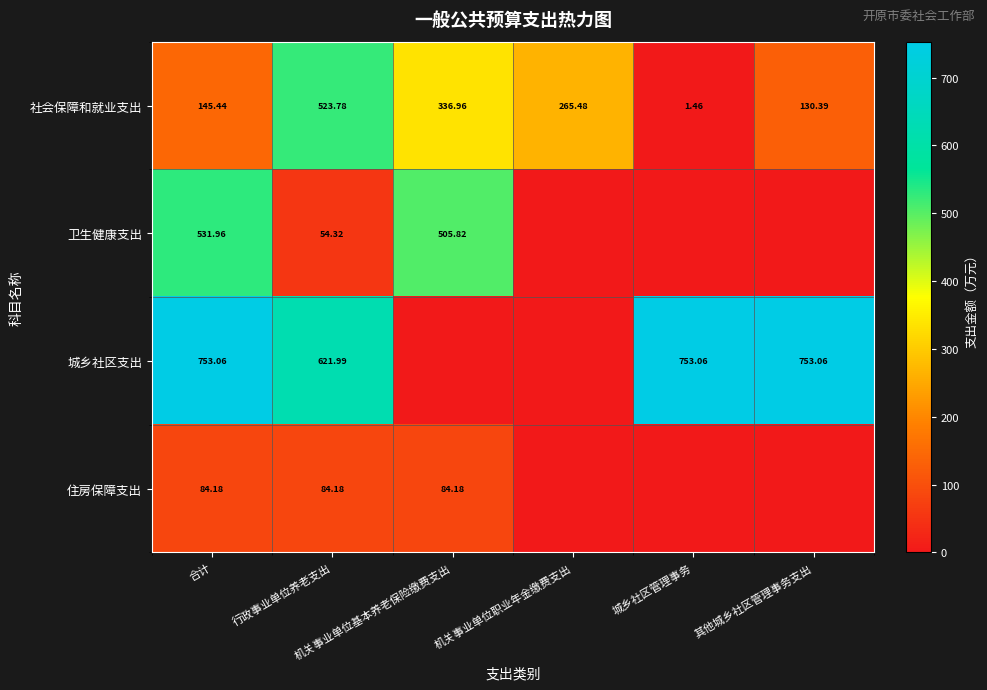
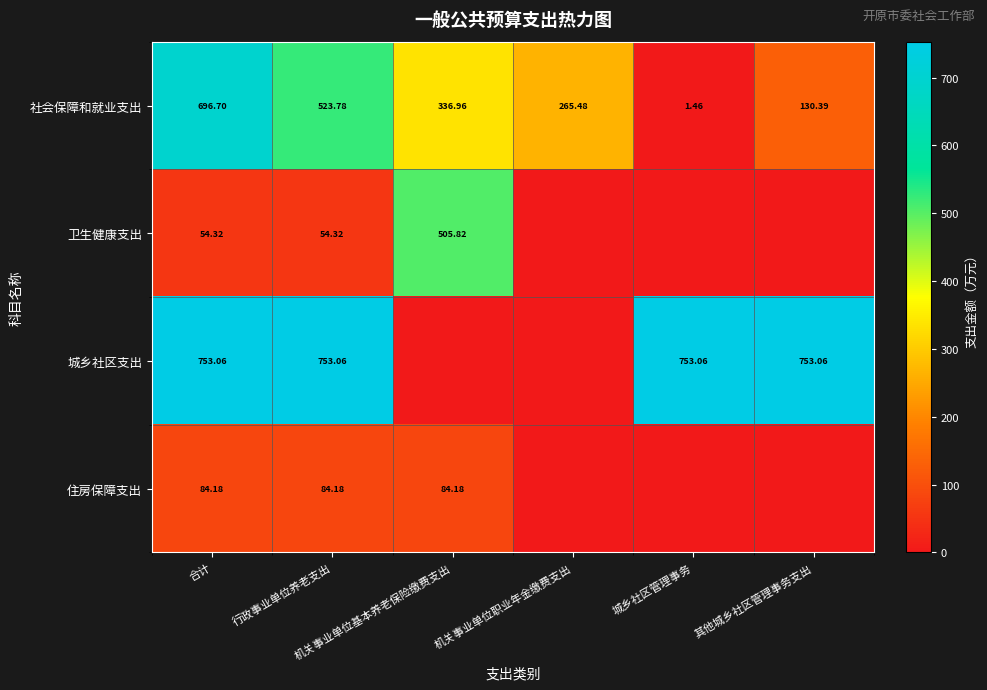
社会保障和就业支出, 合计: 145.44 -> 696.70
卫生健康支出, 合计: 531.96 -> 54.32
城乡社区支出, 行政事业单位养老支出: 621.99 -> 753.06
